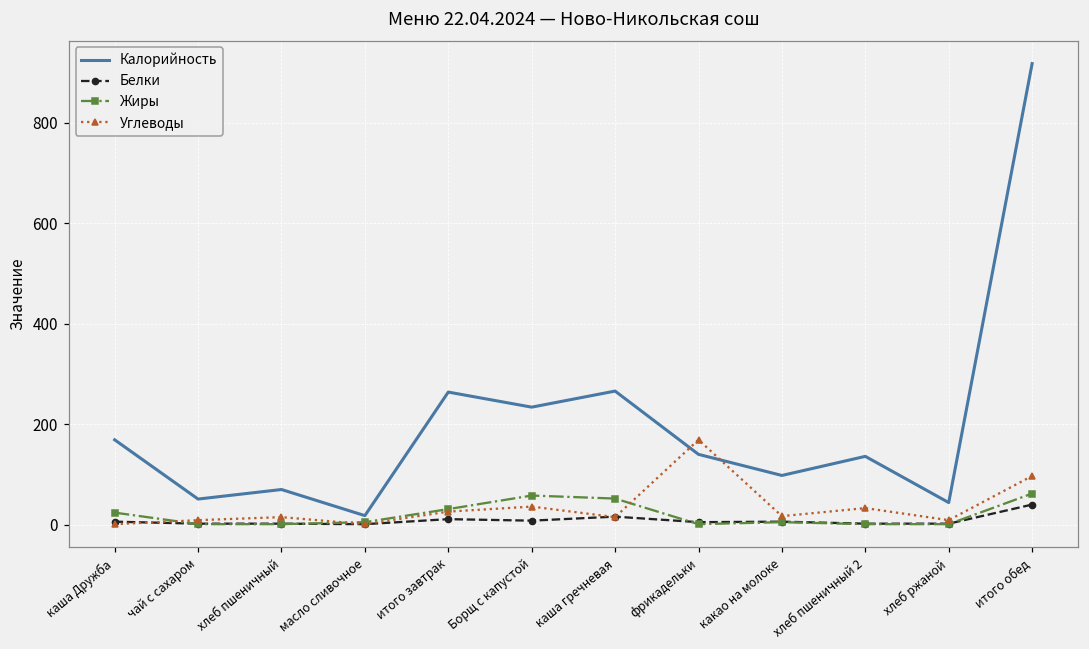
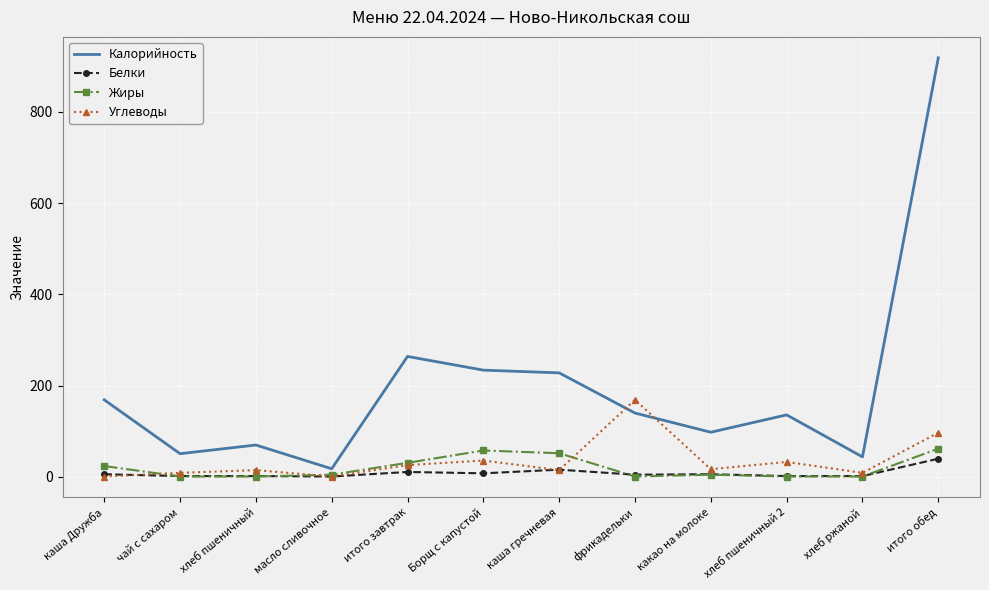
Калорийность, каша гречневая: 270 -> 230
